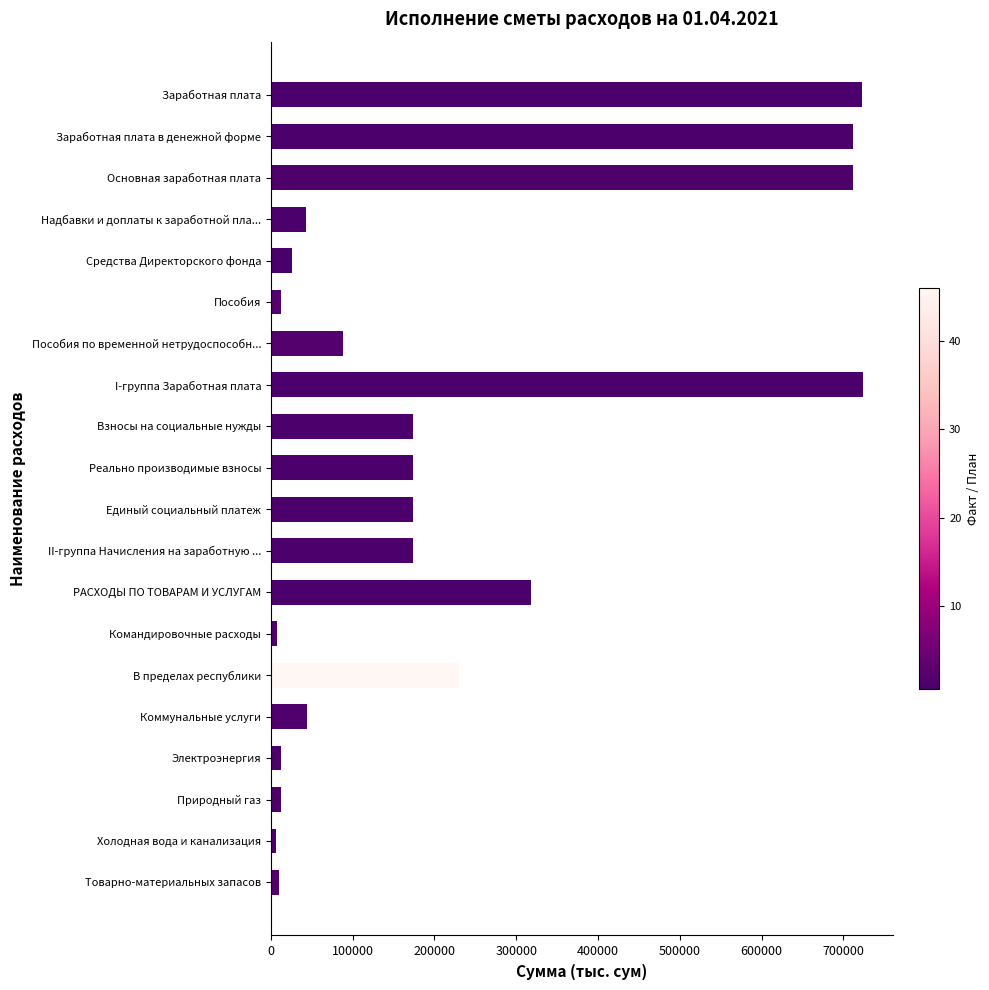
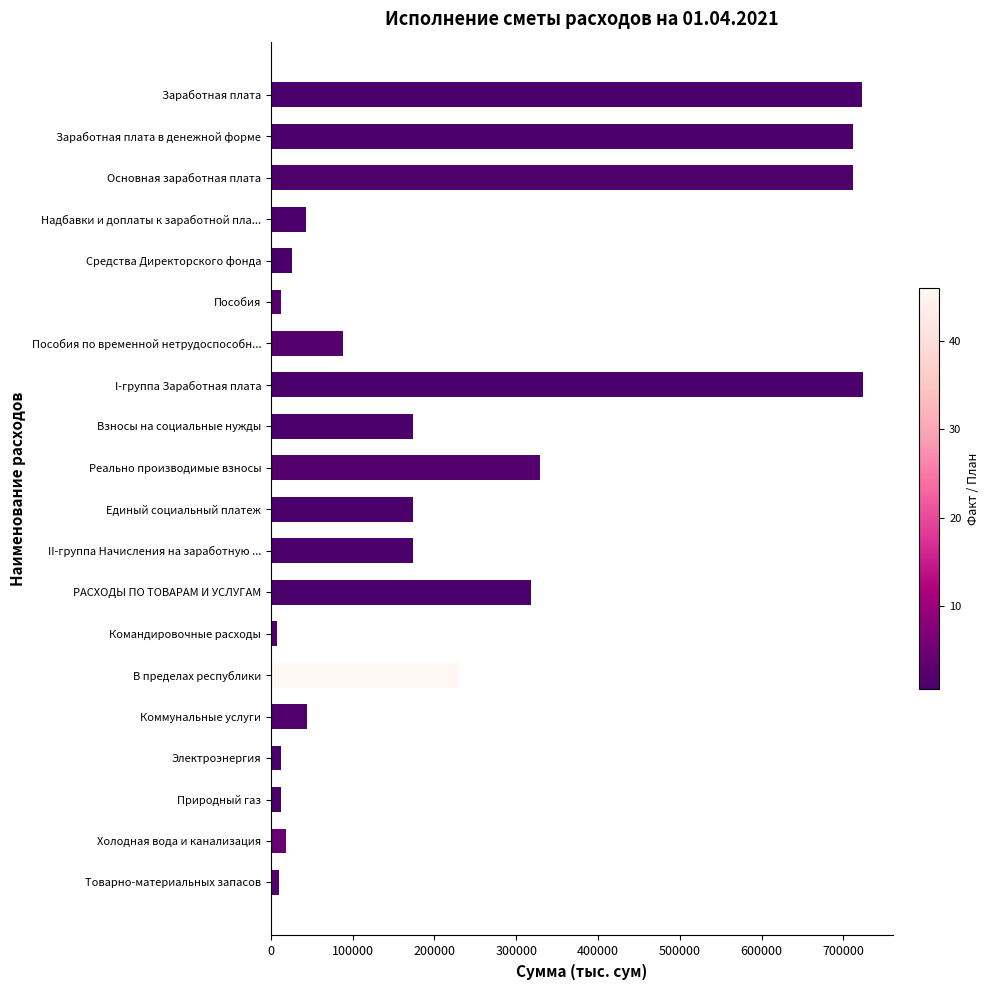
Реально производимые взносы: 170000 -> 330000
Холодная вода и канализация: 10000 -> 20000
